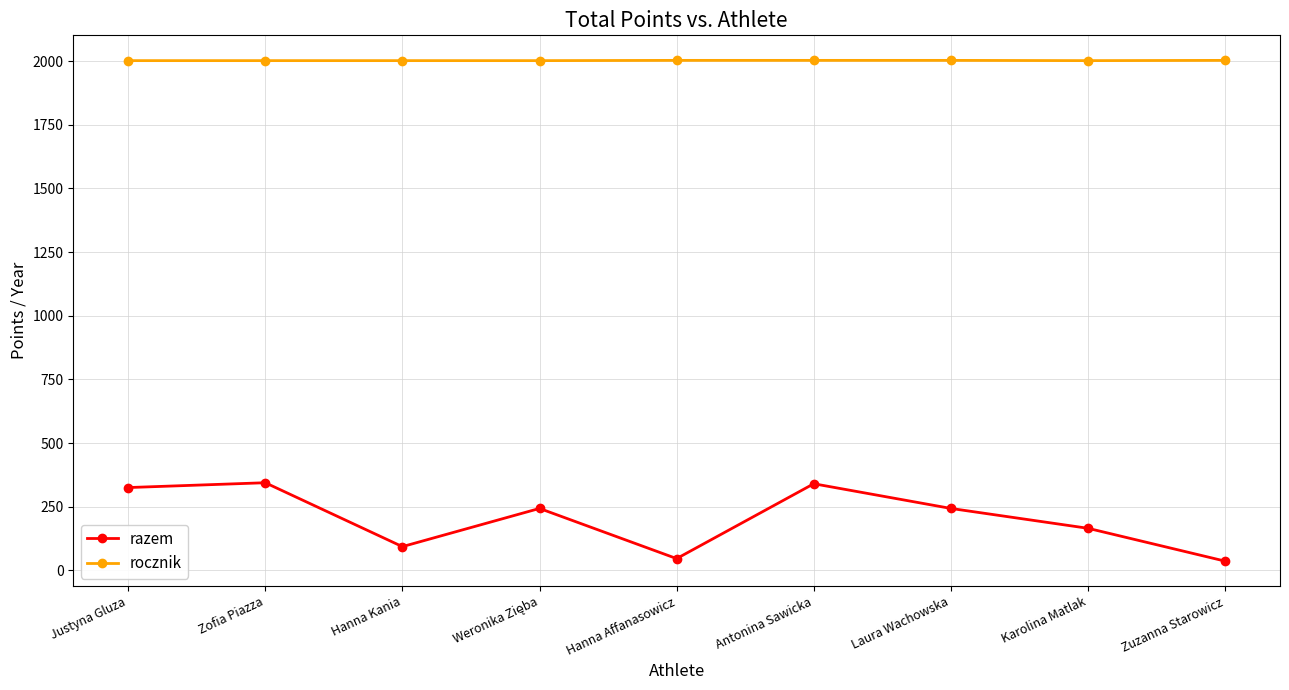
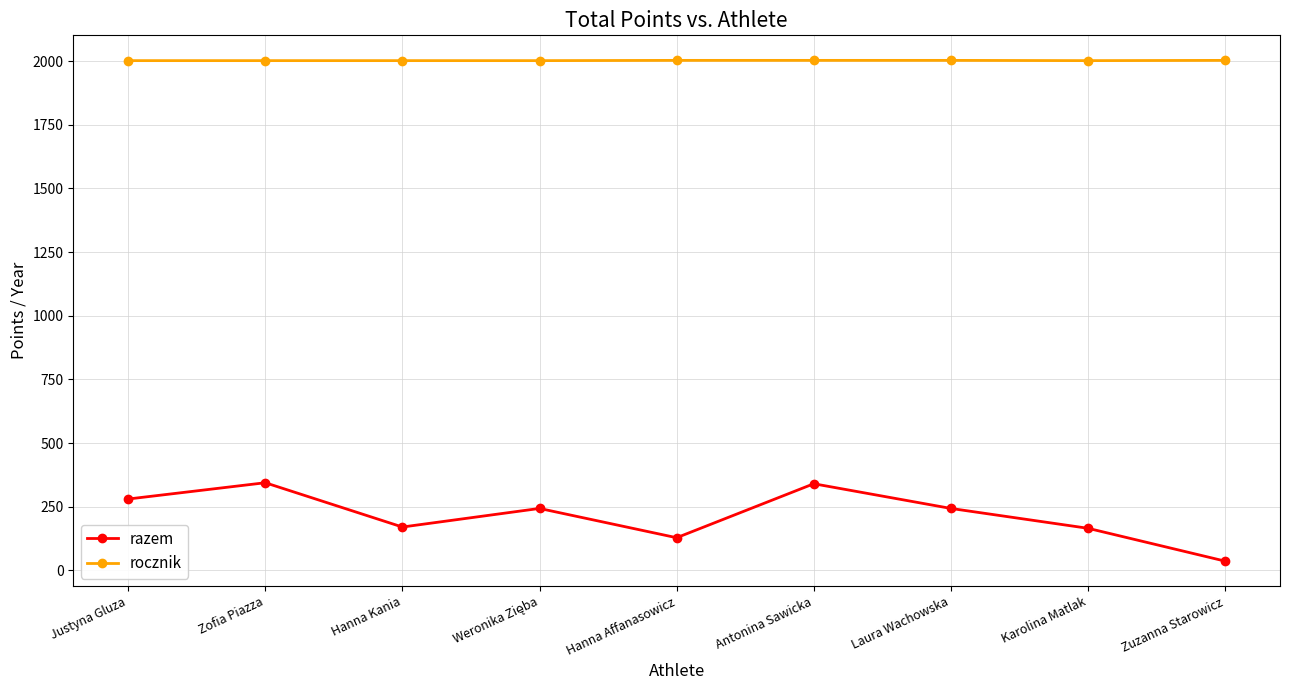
razem, Justyna Gluza: 330 -> 280
razem, Hanna Kania: 90 -> 170
razem, Hanna Affanasowicz: 50 -> 130
